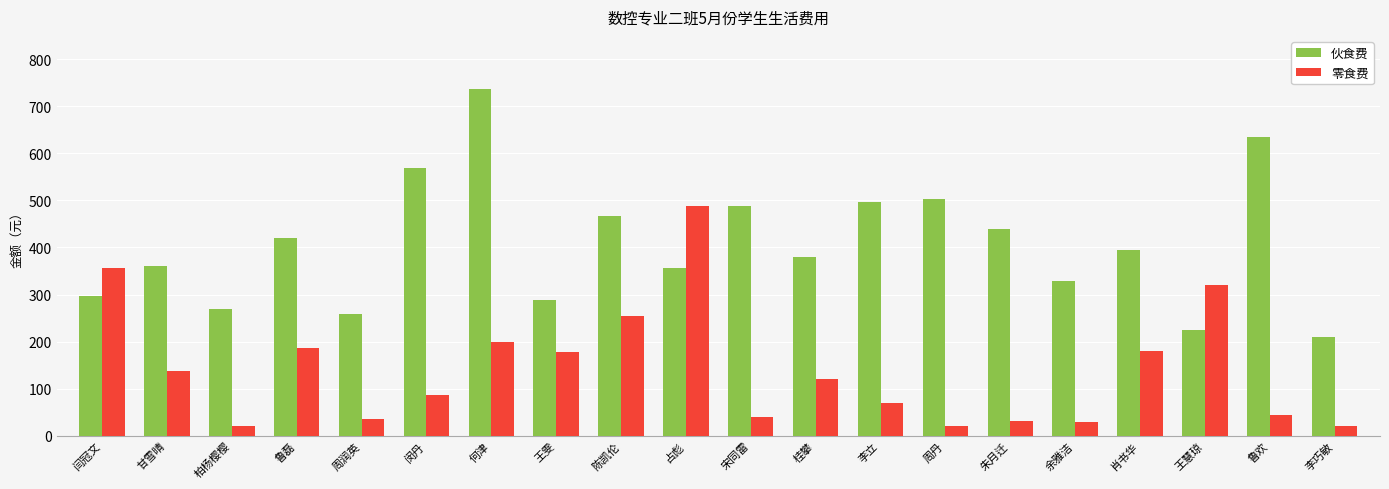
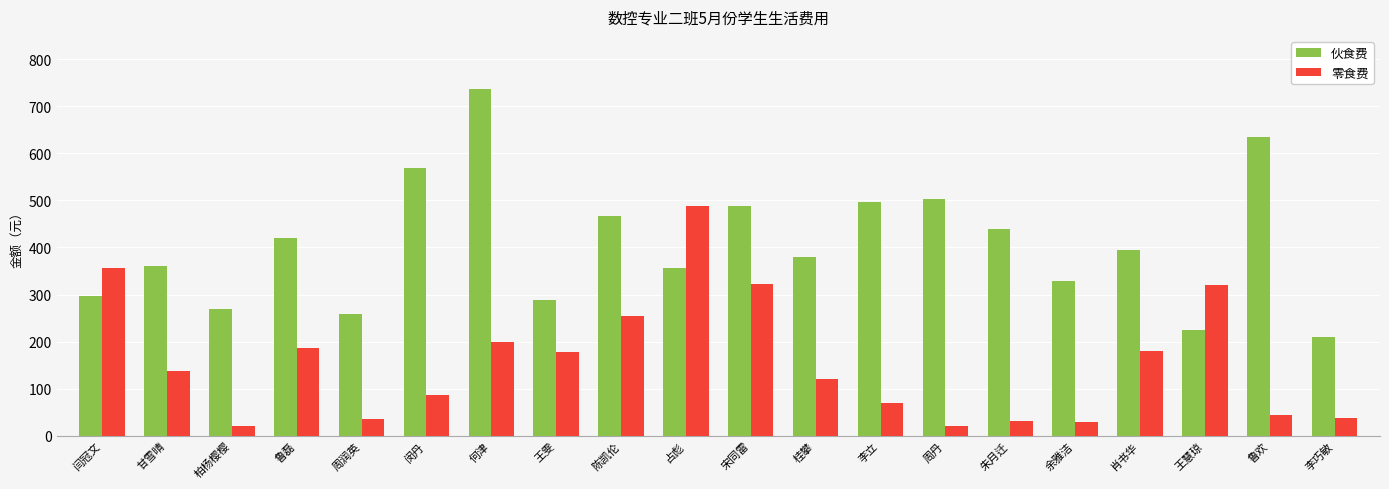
零食费, 宋同雷: 40 -> 320
零食费, 李巧敏: 20 -> 40
